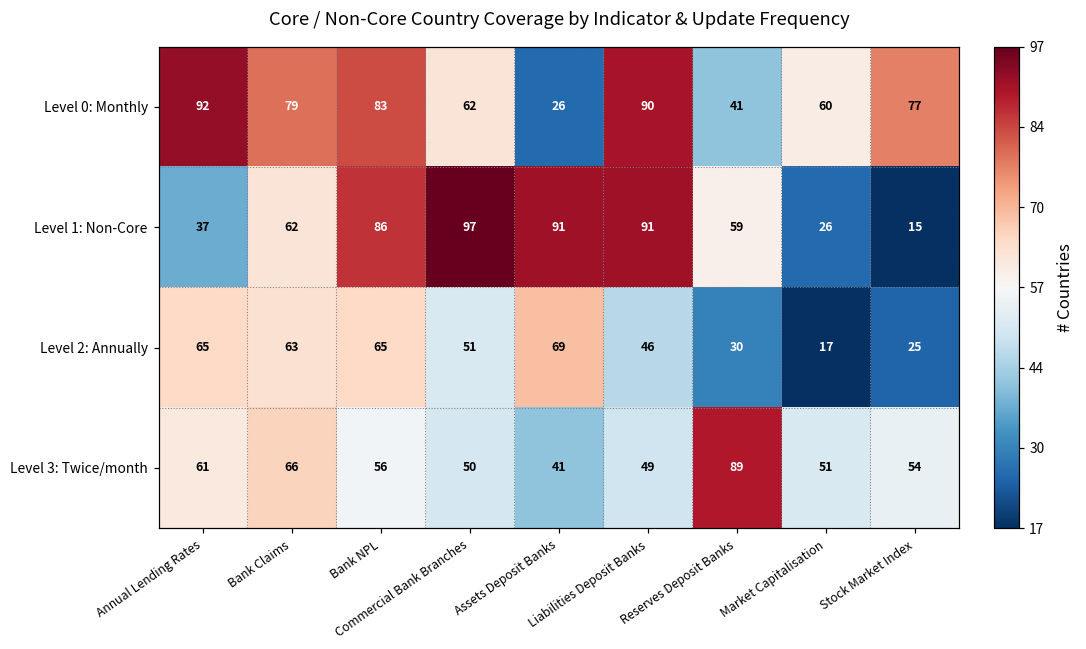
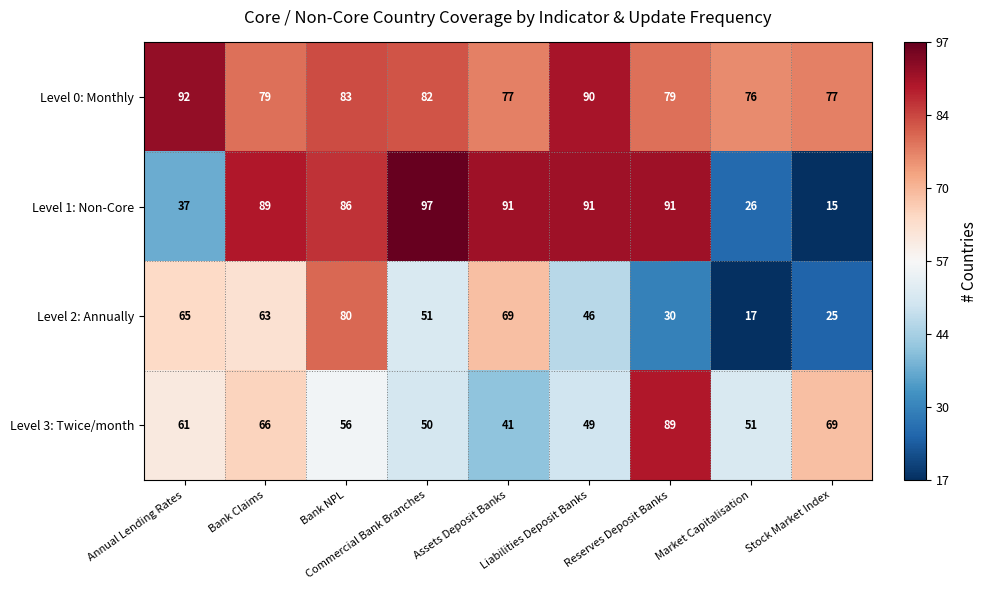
Level 0: Monthly, Commercial Bank Branches: 62 -> 82
Level 0: Monthly, Assets Deposit Banks: 26 -> 77
Level 0: Monthly, Reserves Deposit Banks: 41 -> 79
Level 0: Monthly, Market Capitalisation: 60 -> 76
Level 1: Non-Core, Bank Claims: 62 -> 89
Level 1: Non-Core, Reserves Deposit Banks: 59 -> 91
Level 2: Annually, Bank NPL: 65 -> 80
Level 3: Twice/month, Stock Market Index: 54 -> 69
